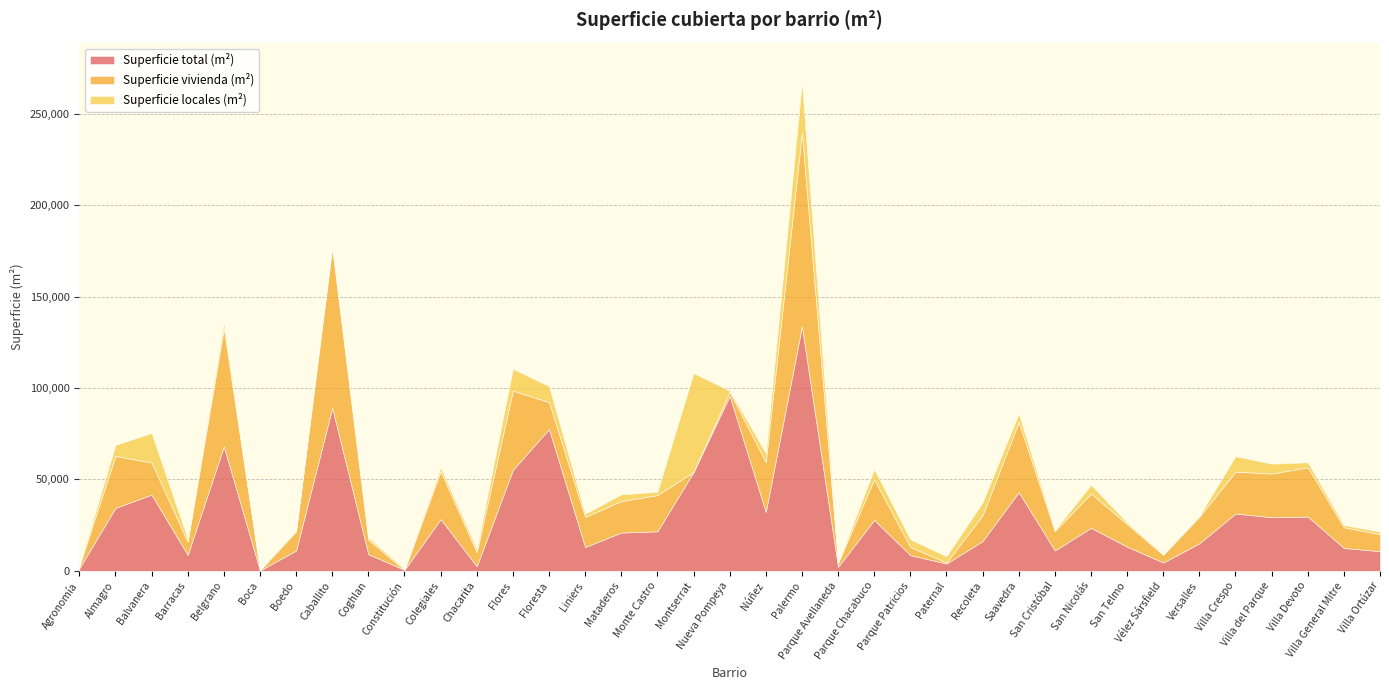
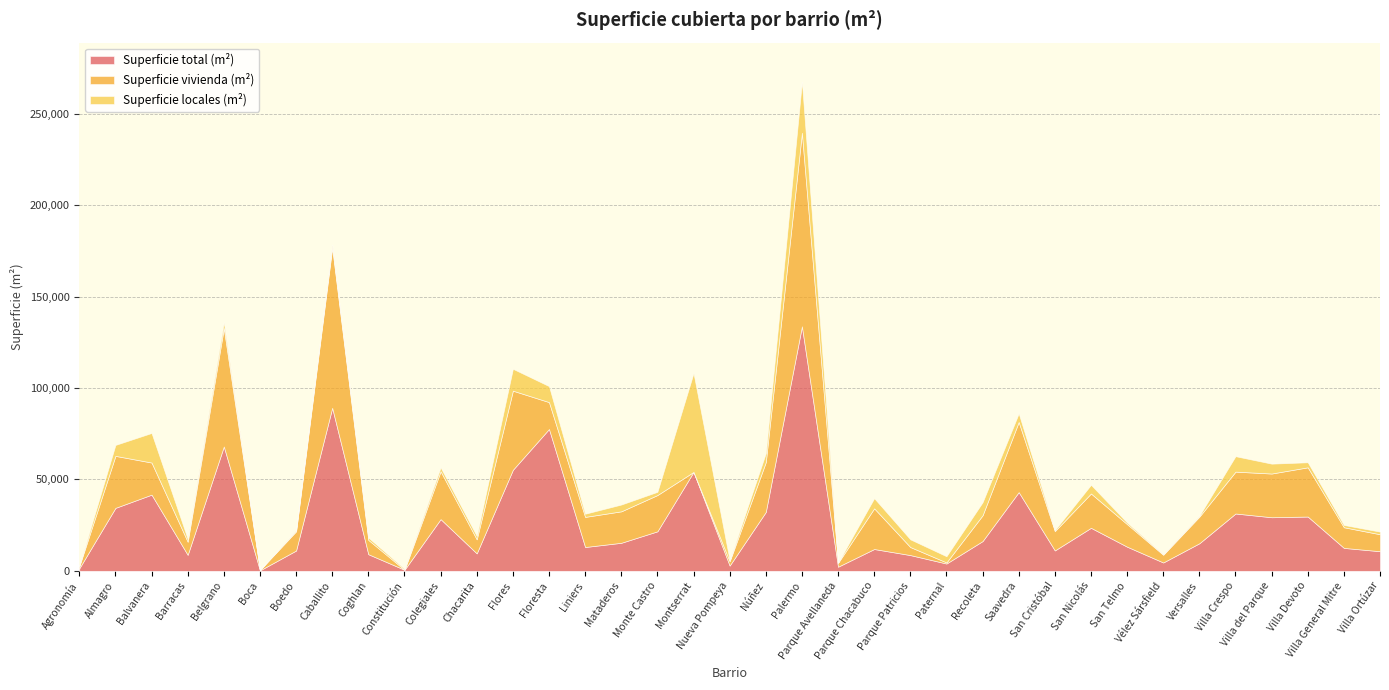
Superficie total (m²), Chacarita: 3,000 -> 10,000
Superficie total (m²), Mataderos: 21,000 -> 15,000
Superficie total (m²), Nueva Pompeya: 96,000 -> 3,000
Superficie total (m²), Parque Chacabuco: 28,000 -> 12,000
